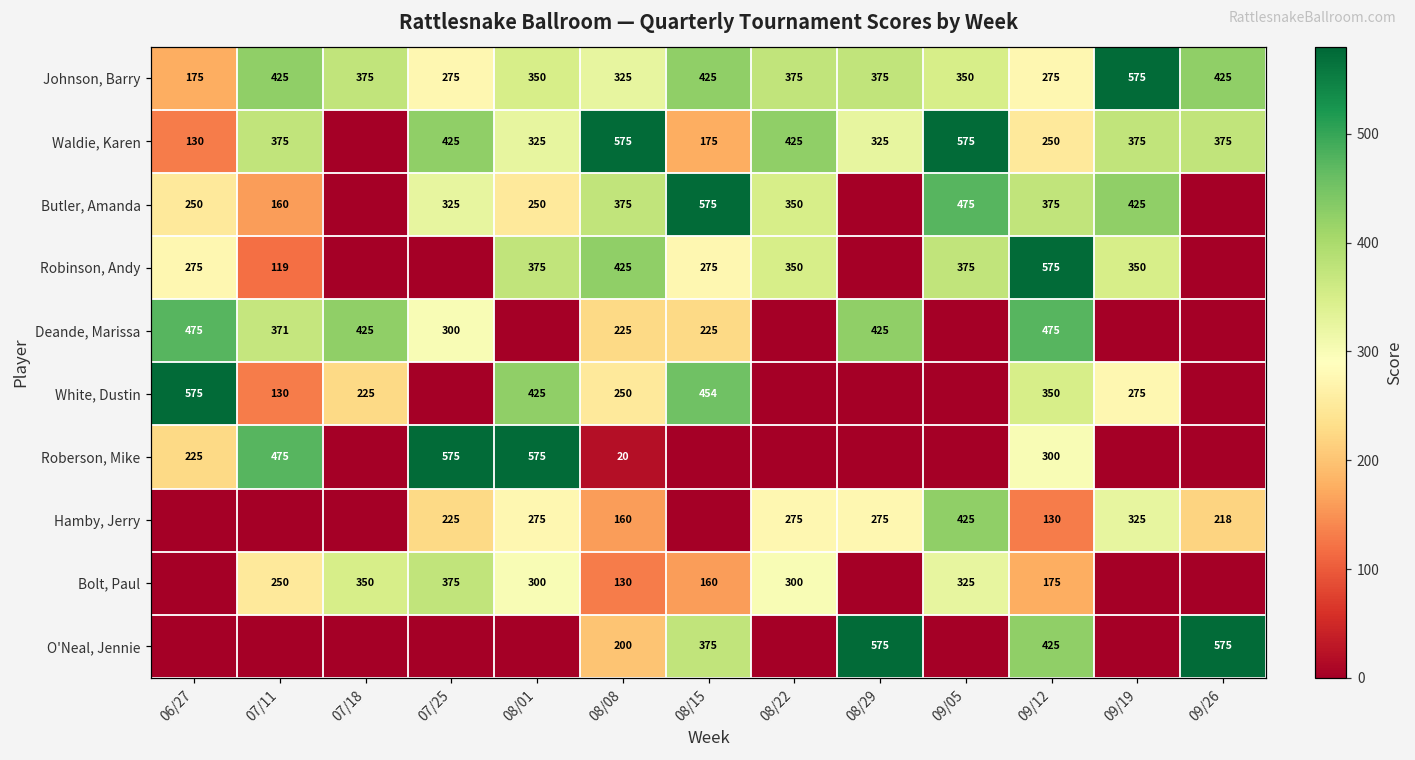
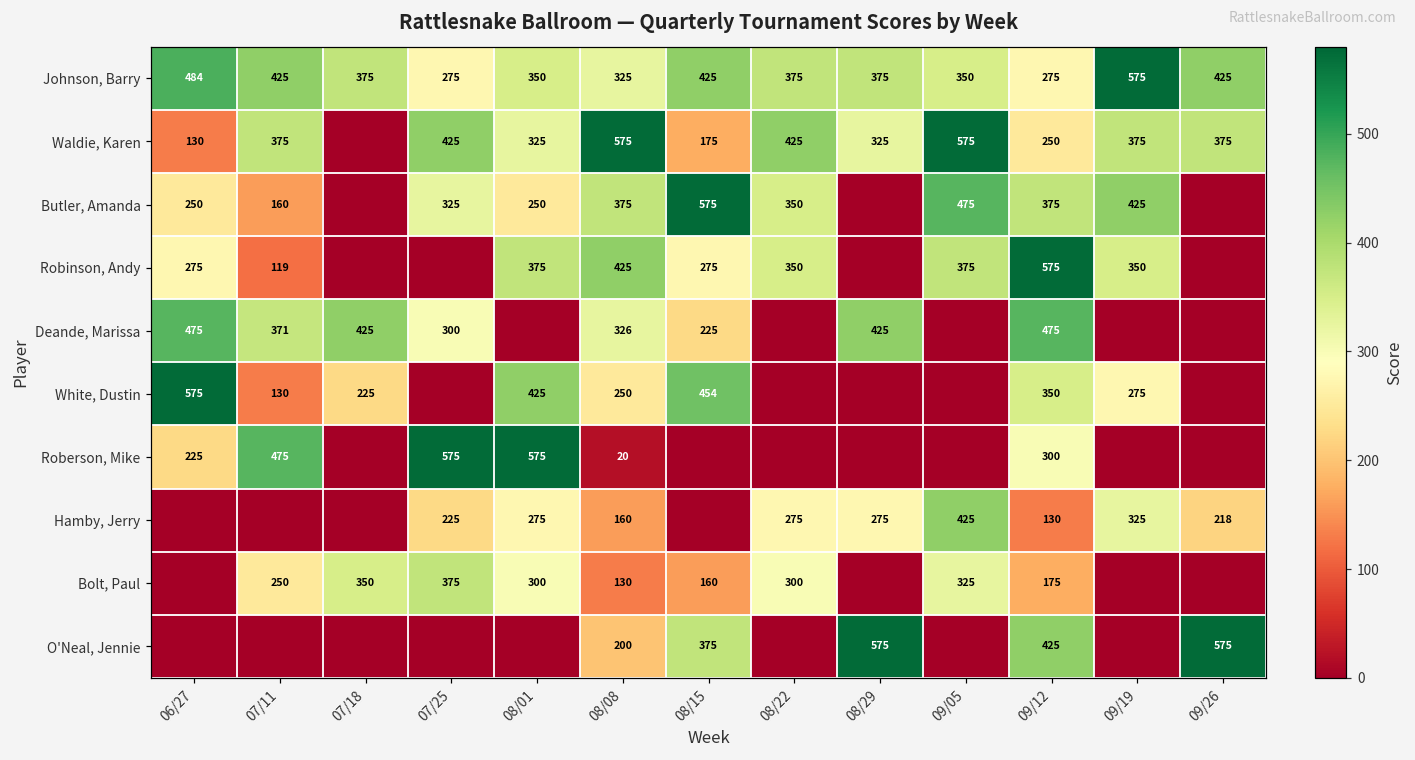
Johnson, Barry, 06/27: 175 -> 484
Deande, Marissa, 08/08: 225 -> 326
